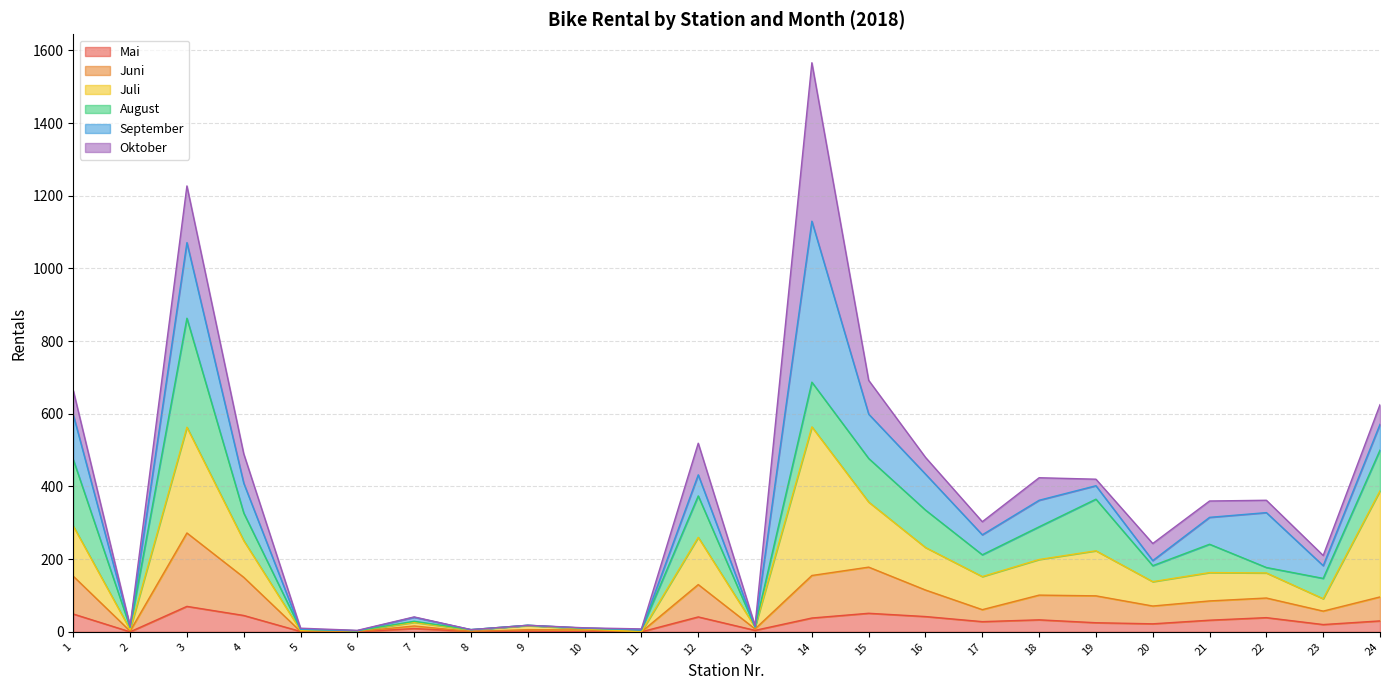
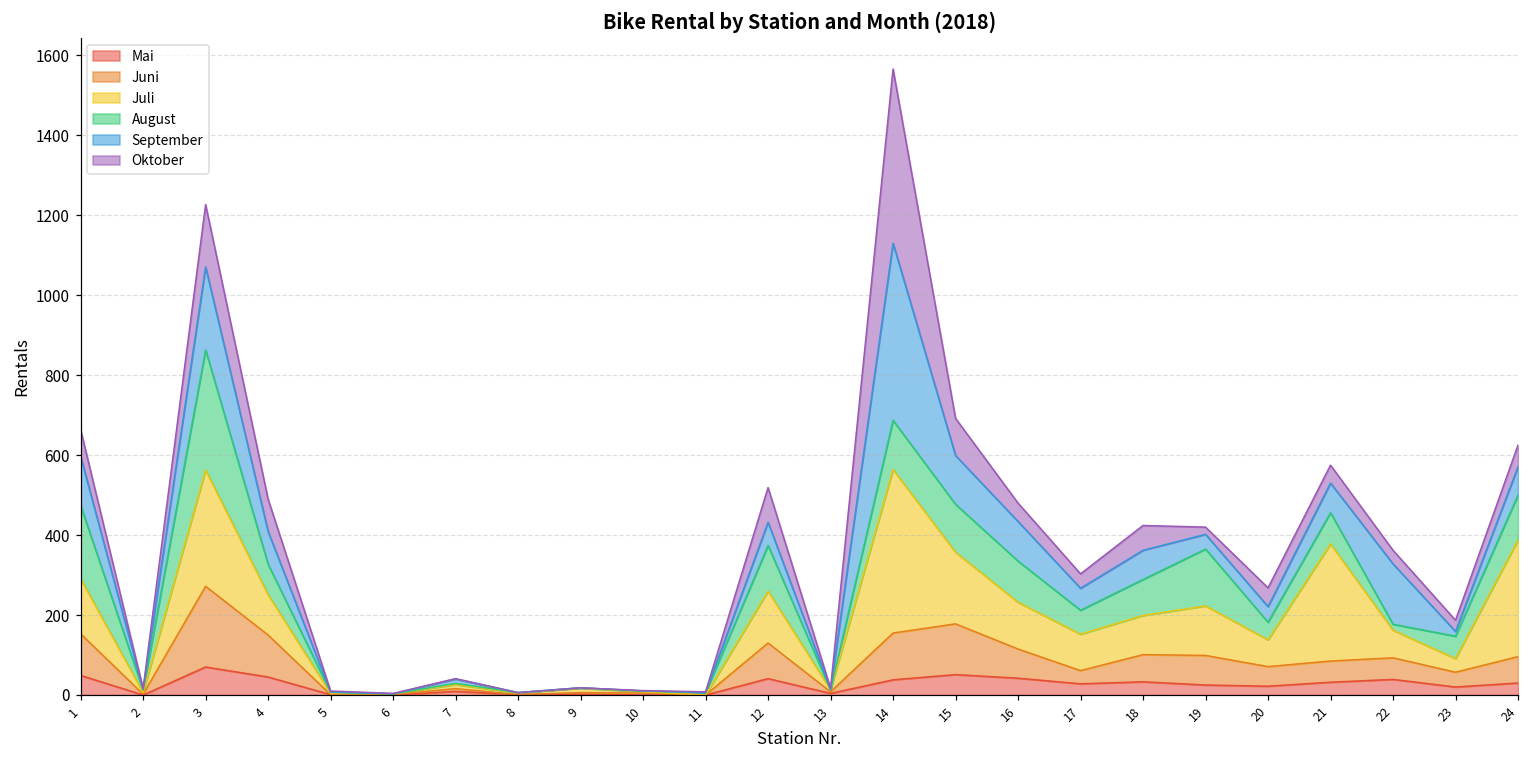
September, 20: 10 -> 40
Juli, 21: 80 -> 290
September, 23: 40 -> 10
